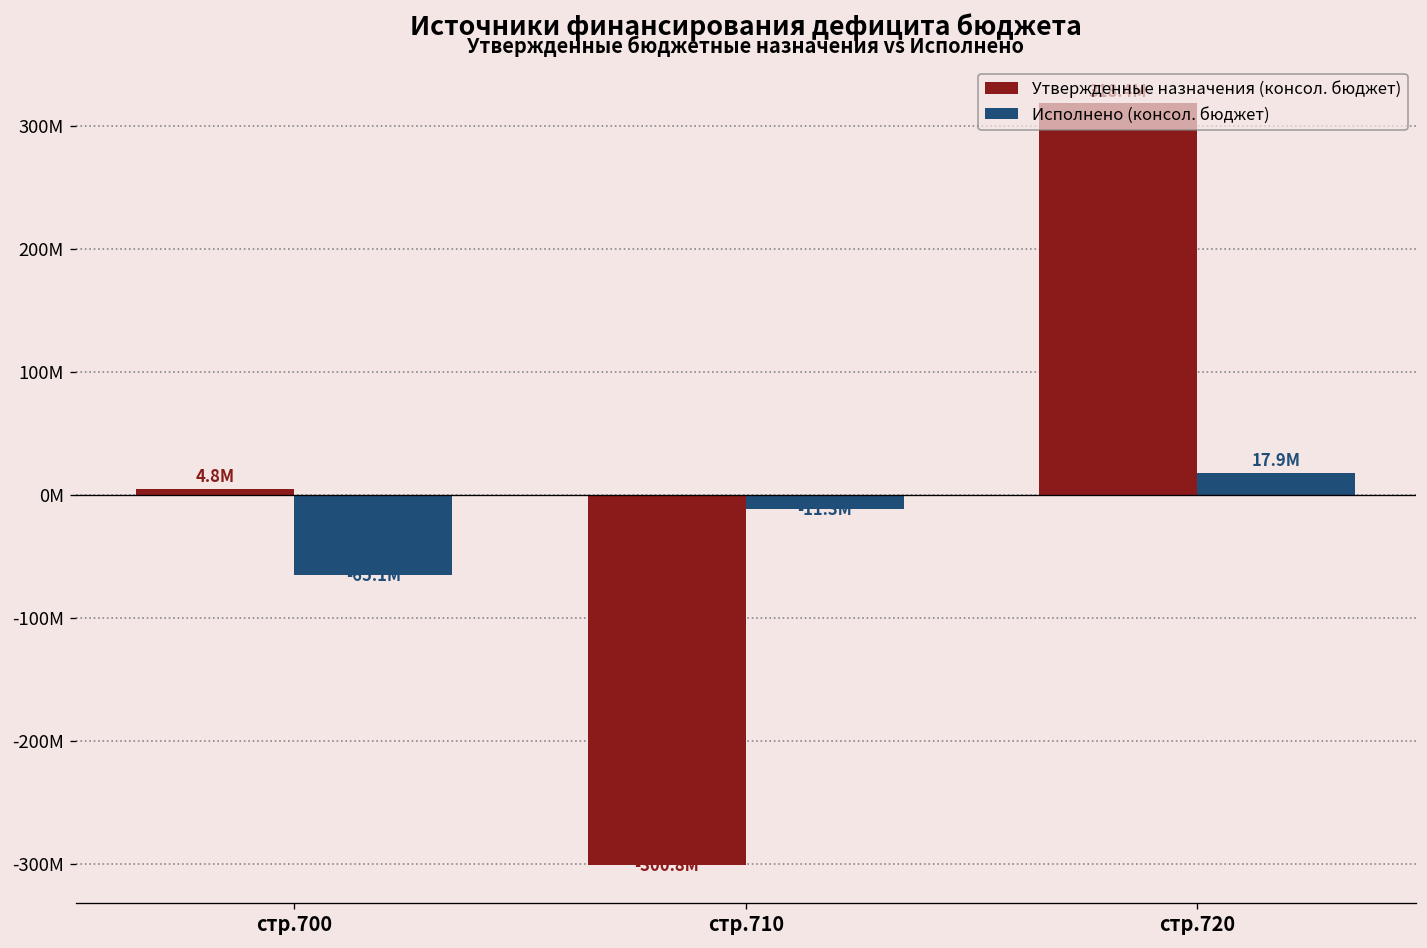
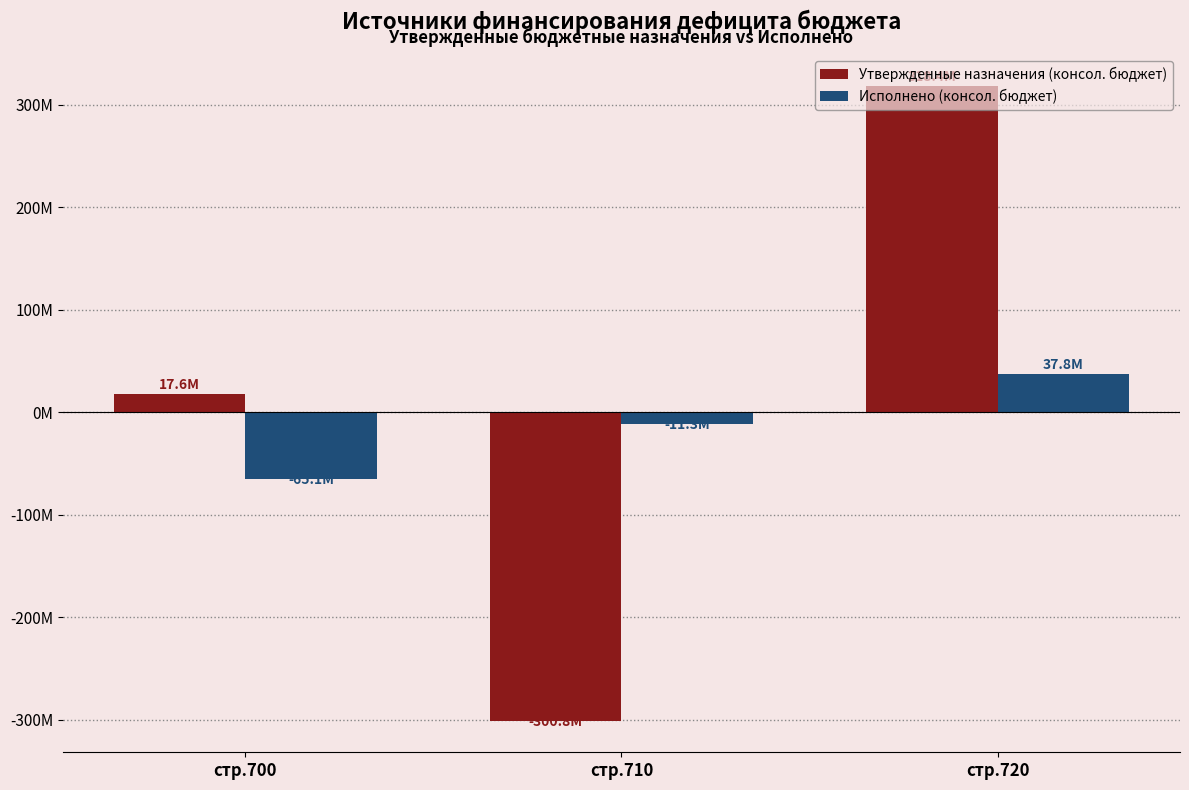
Утвержденные назначения (консол. бюджет), стр.700: 4.8M -> 17.6M
Исполнено (консол. бюджет), стр.720: 17.9M -> 37.8M
